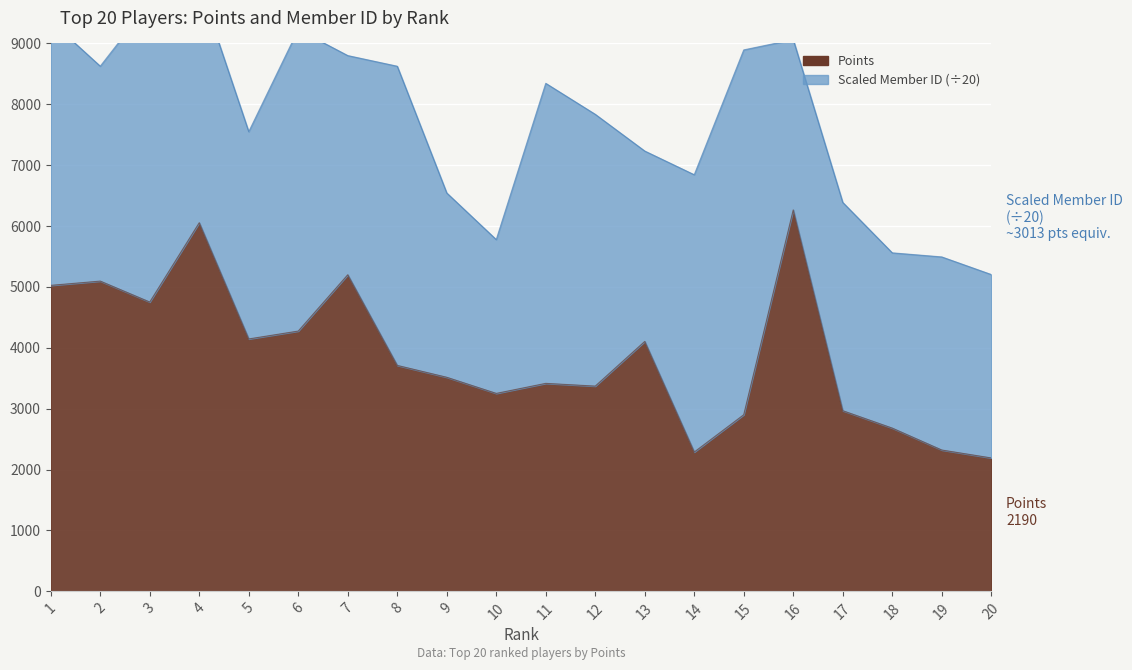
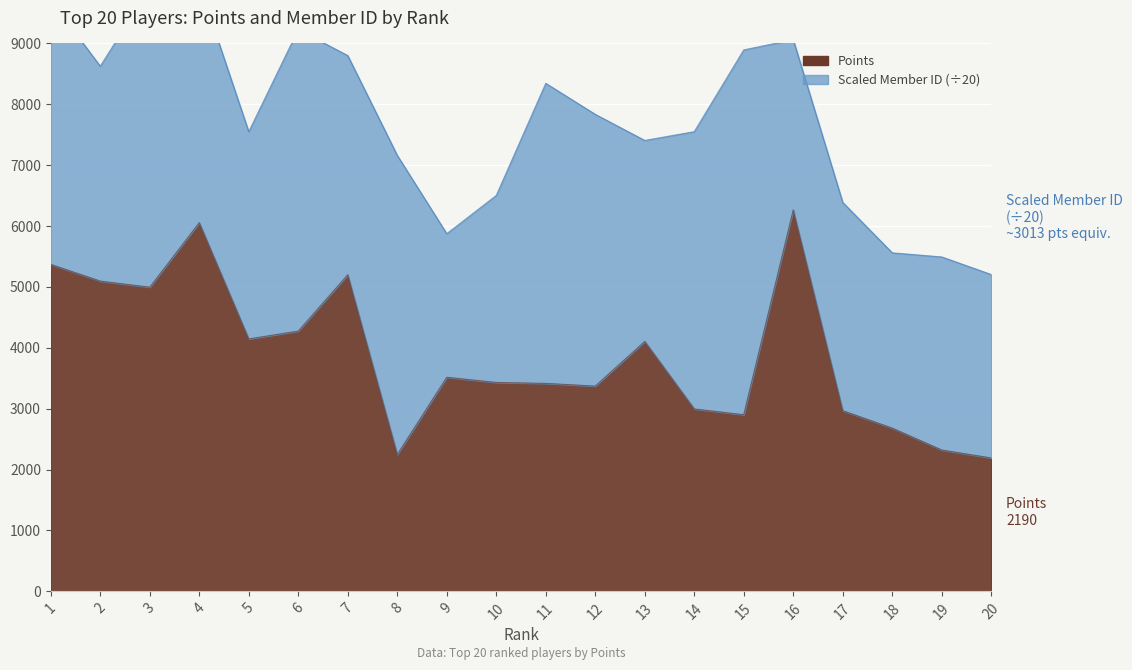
Points, 1: 5000 -> 5400
Points, 3: 4800 -> 5000
Points, 8: 3700 -> 2200
Scaled Member ID (÷20), 9: 3000 -> 2400
Points, 10: 3300 -> 3400
Scaled Member ID (÷20), 10: 2500 -> 3100
Scaled Member ID (÷20), 13: 3100 -> 3300
Points, 14: 2300 -> 3000
